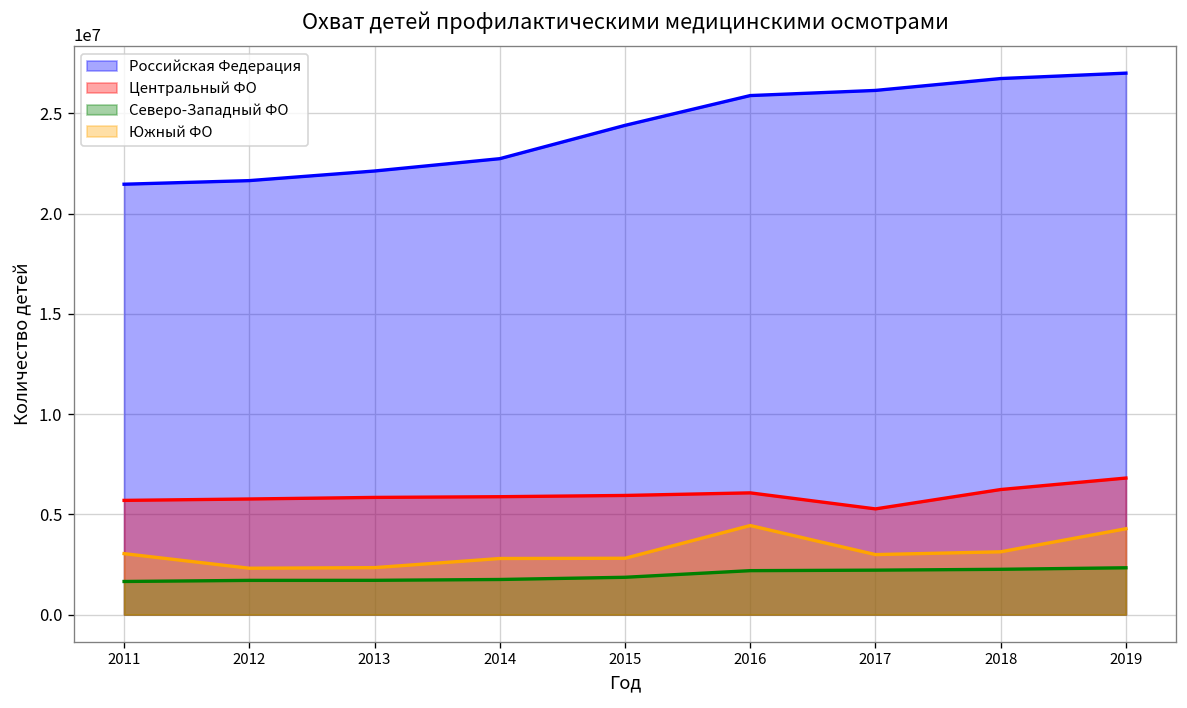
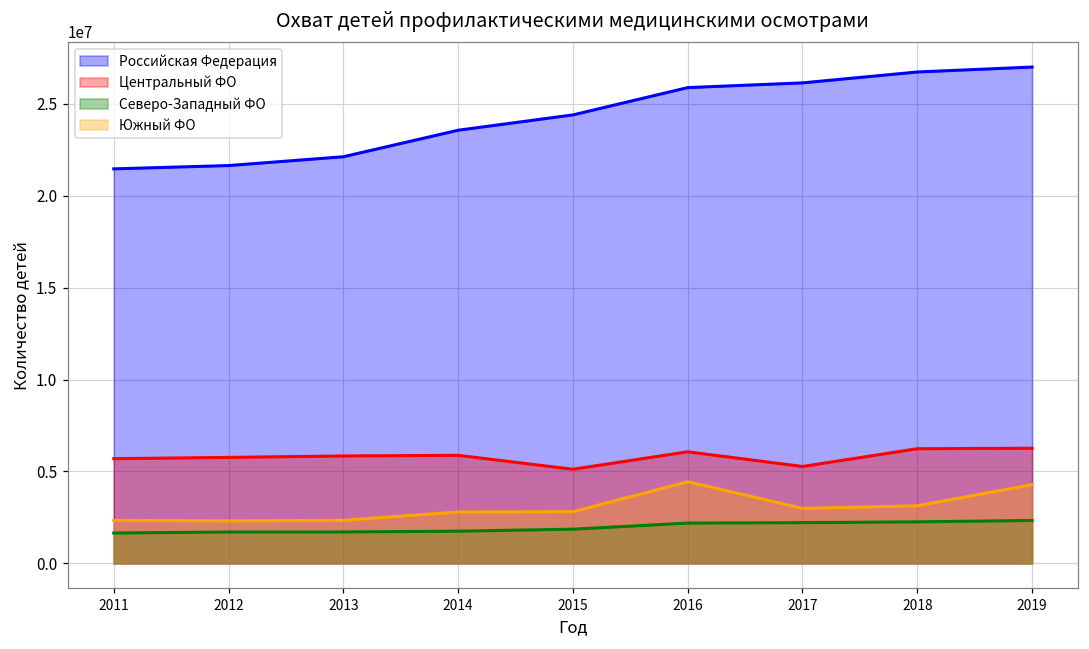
Южный ФО, 2011: 3000000 -> 2300000
Российская Федерация, 2014: 22700000 -> 23600000
Центральный ФО, 2015: 5900000 -> 5100000
Центральный ФО, 2019: 6800000 -> 6300000
